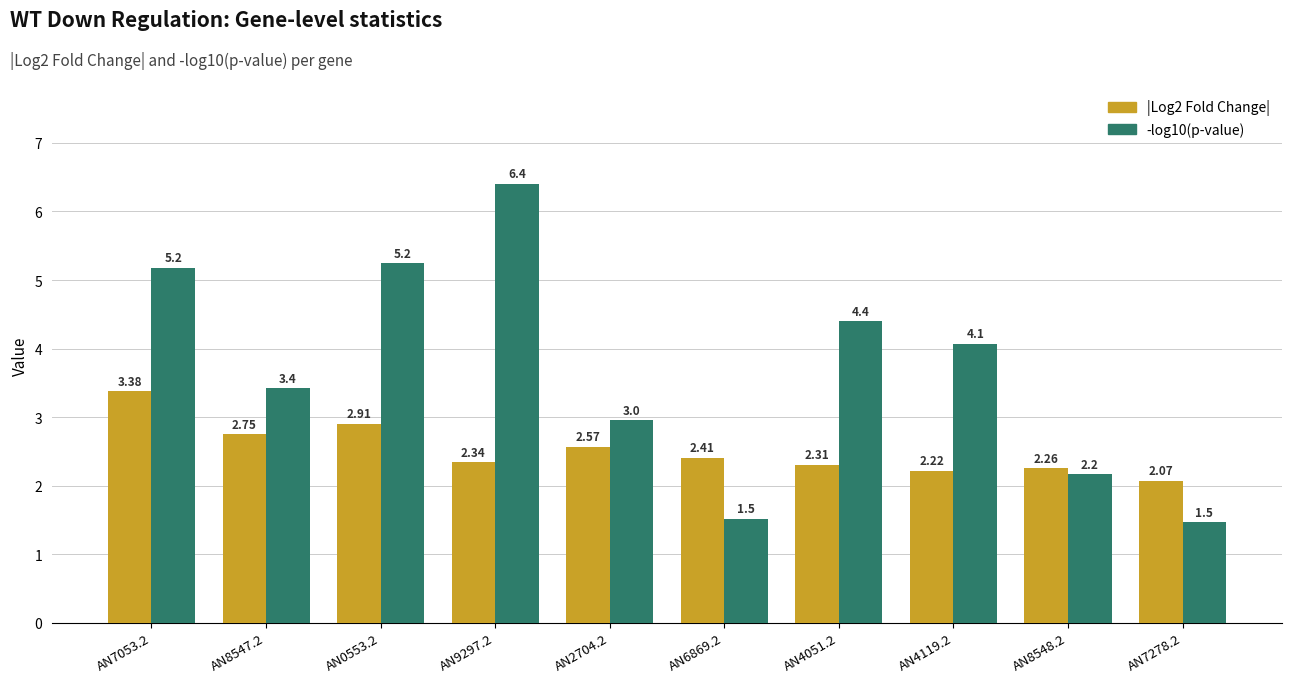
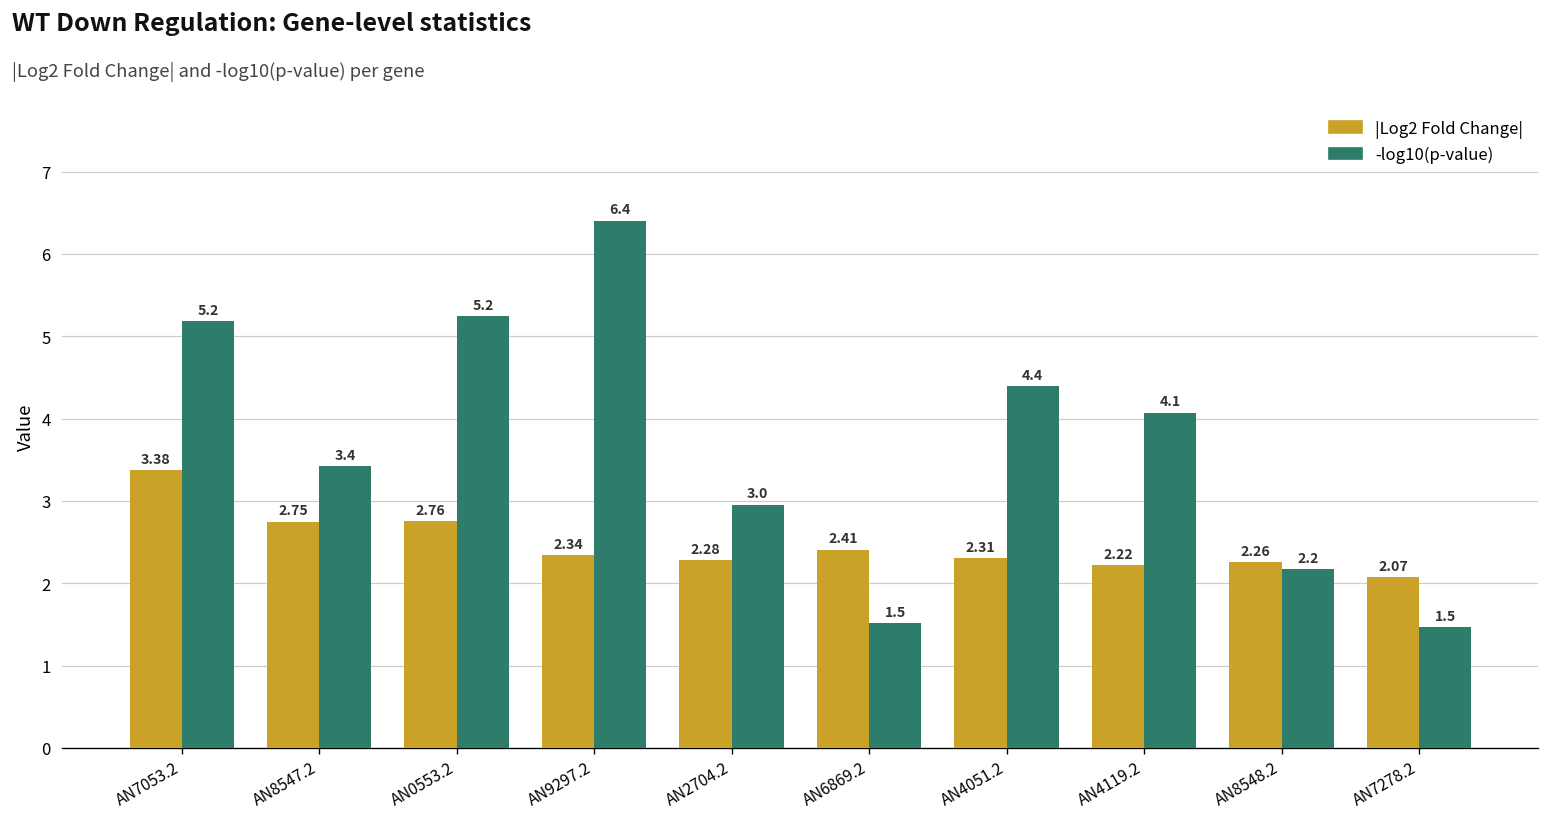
|Log2 Fold Change|, AN0553.2: 2.91 -> 2.76
|Log2 Fold Change|, AN2704.2: 2.57 -> 2.28
